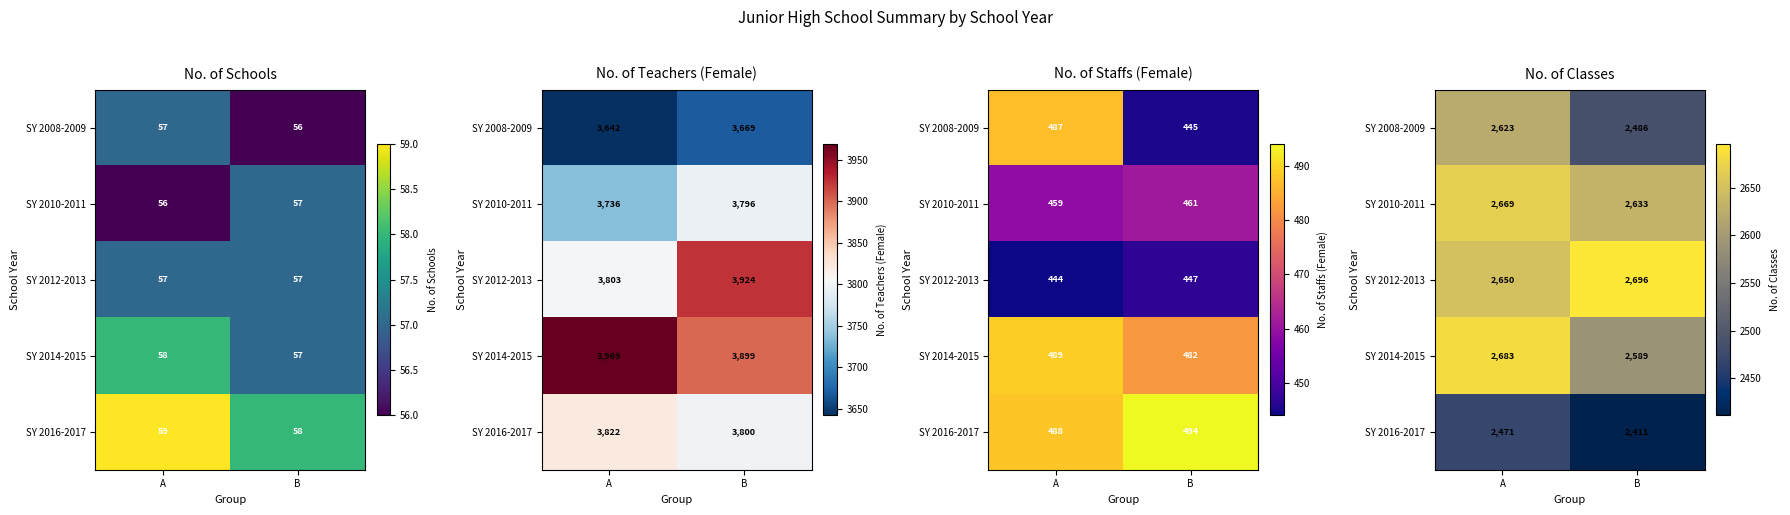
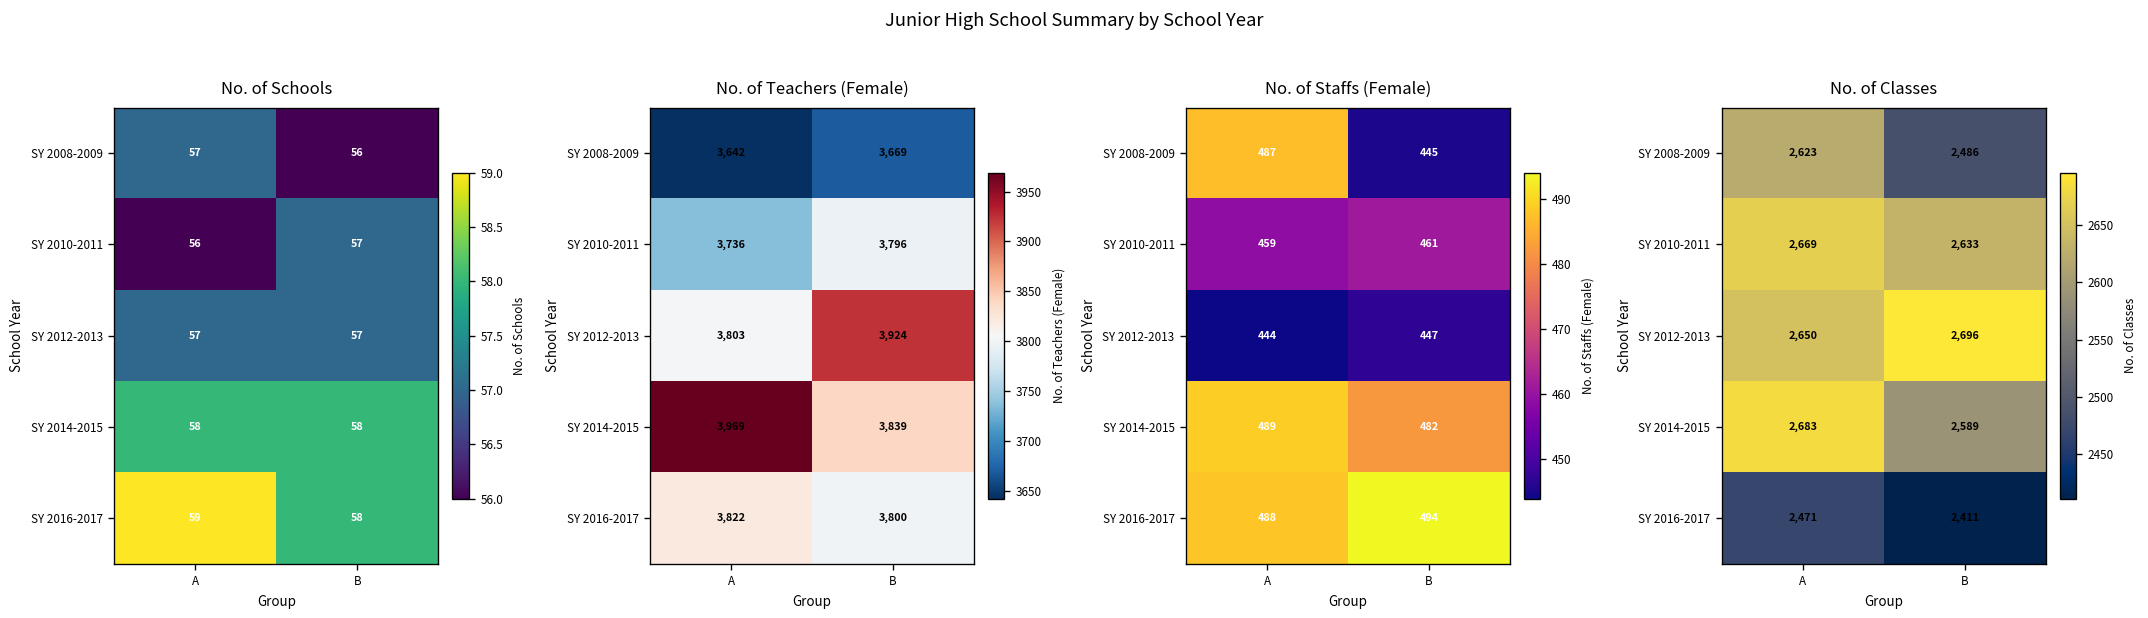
No. of Schools, SY 2014-2015, B: 57 -> 58
No. of Teachers (Female), SY 2014-2015, B: 3,899 -> 3,839
